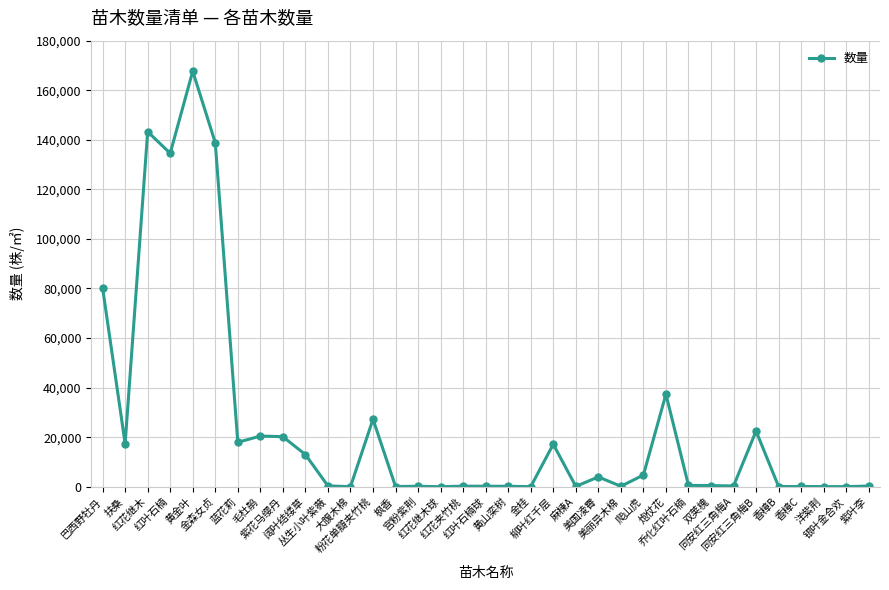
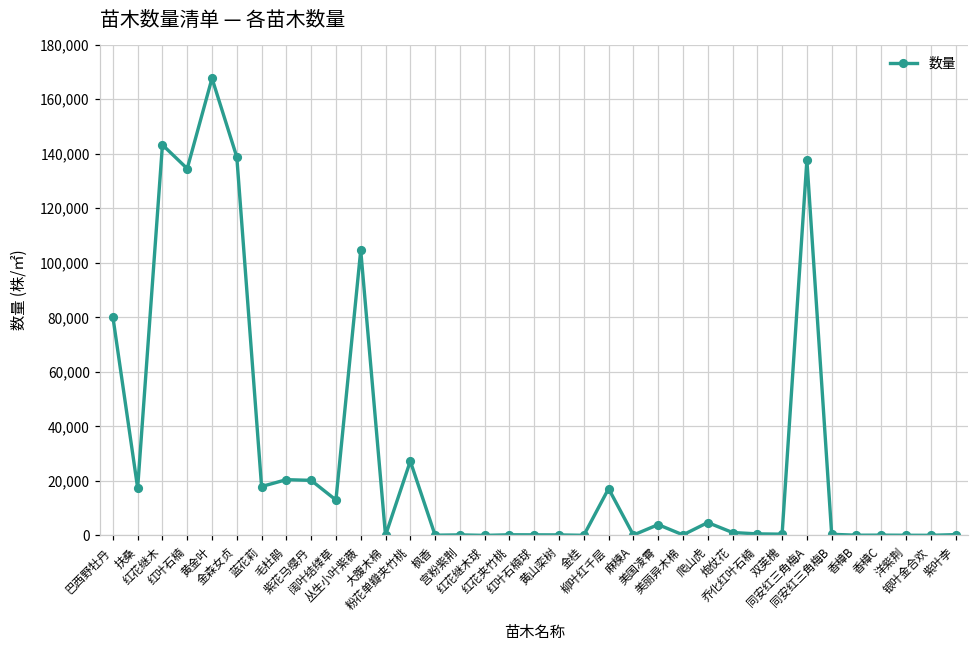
丛生小叶紫薇: 0 -> 105,000
炮仗花: 37,000 -> 1,000
同安红三角梅A: 0 -> 138,000
同安红三角梅B: 22,000 -> 0
